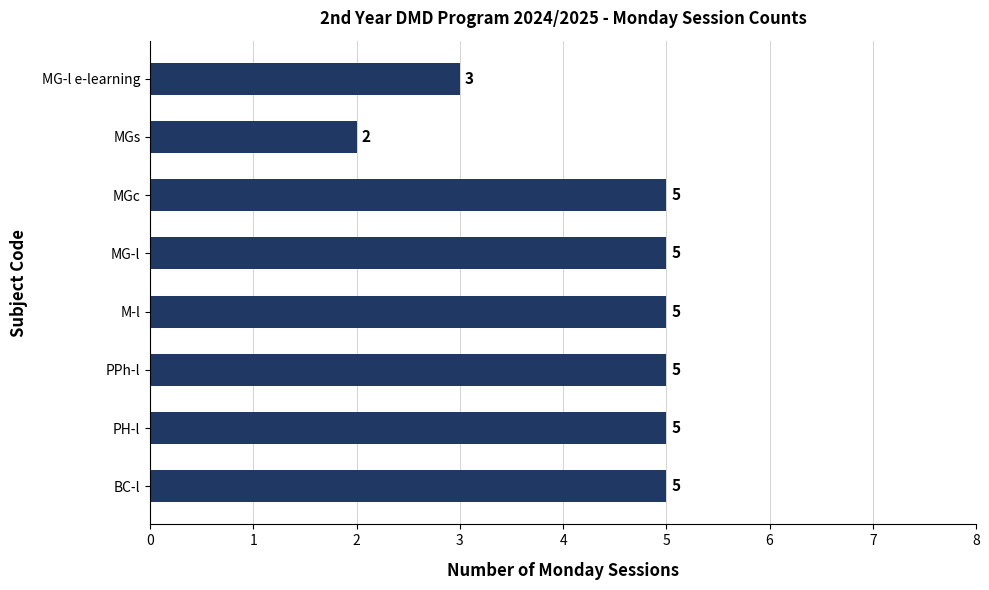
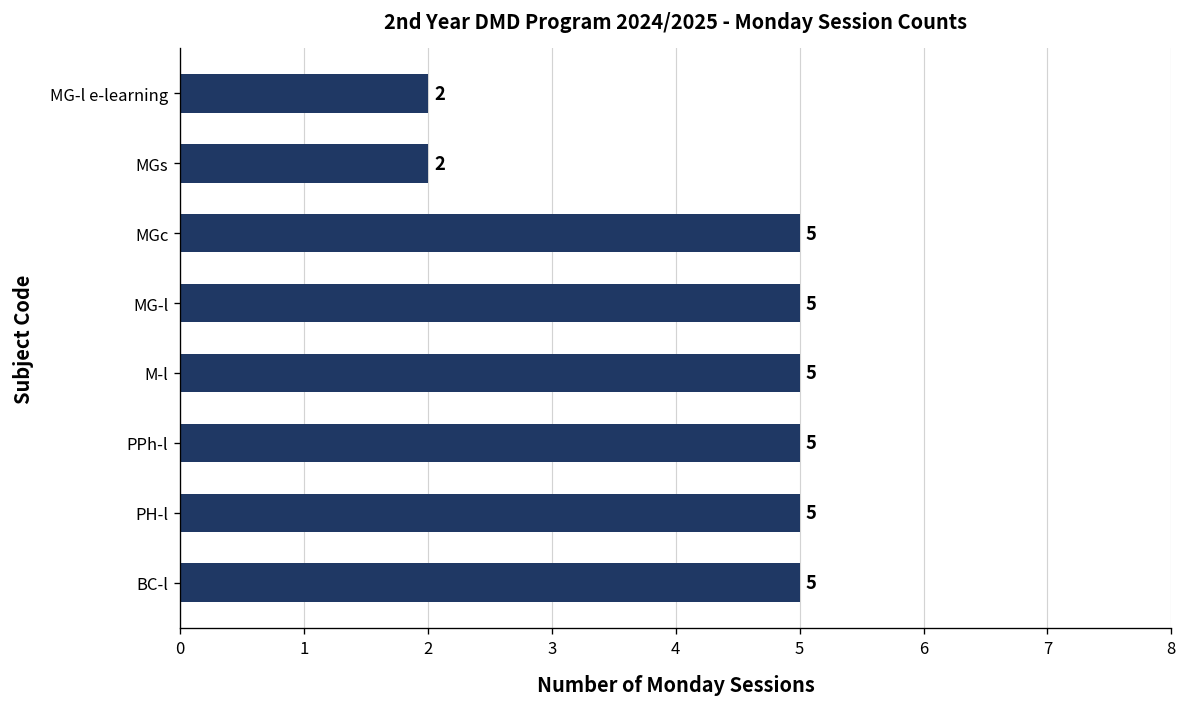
MG-l e-learning: 3 -> 2
